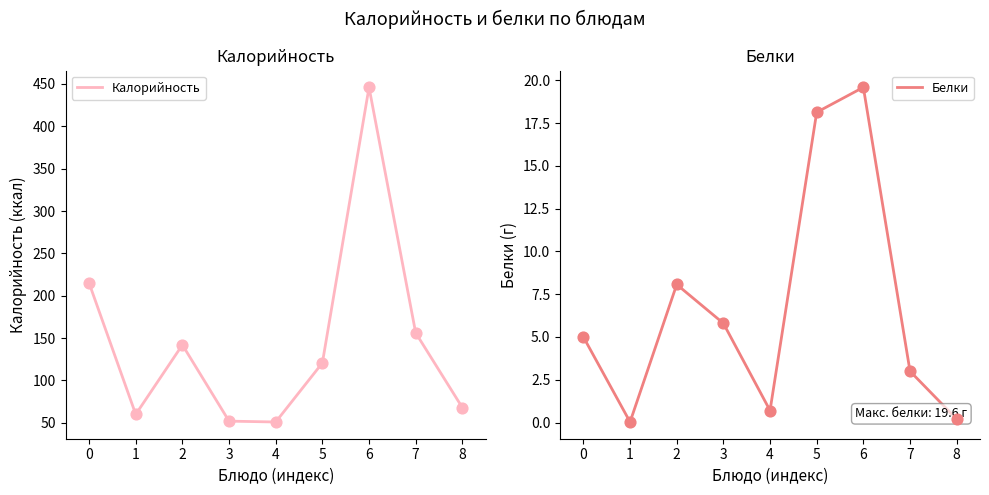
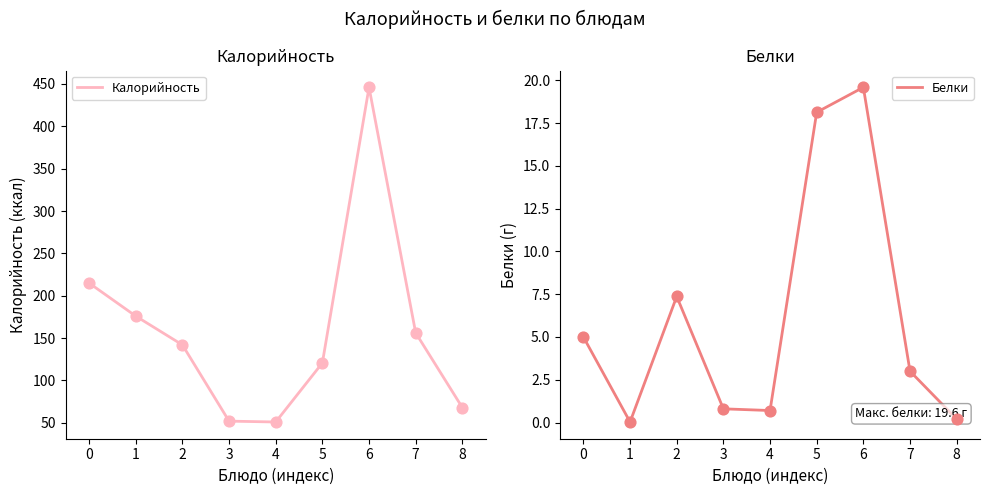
Калорийность, 1: 60 -> 180
Белки, 2: 8.1 -> 7.4
Белки, 3: 5.8 -> 0.8
